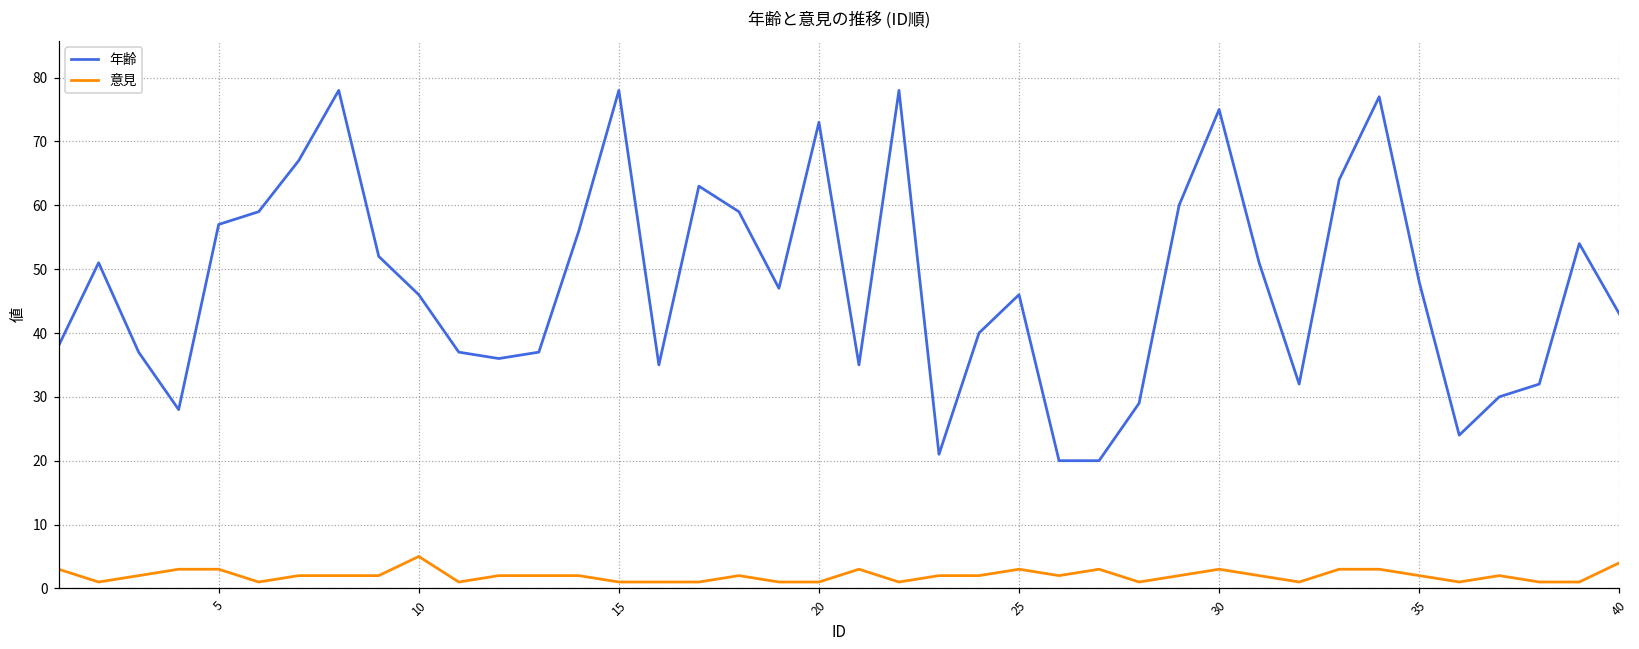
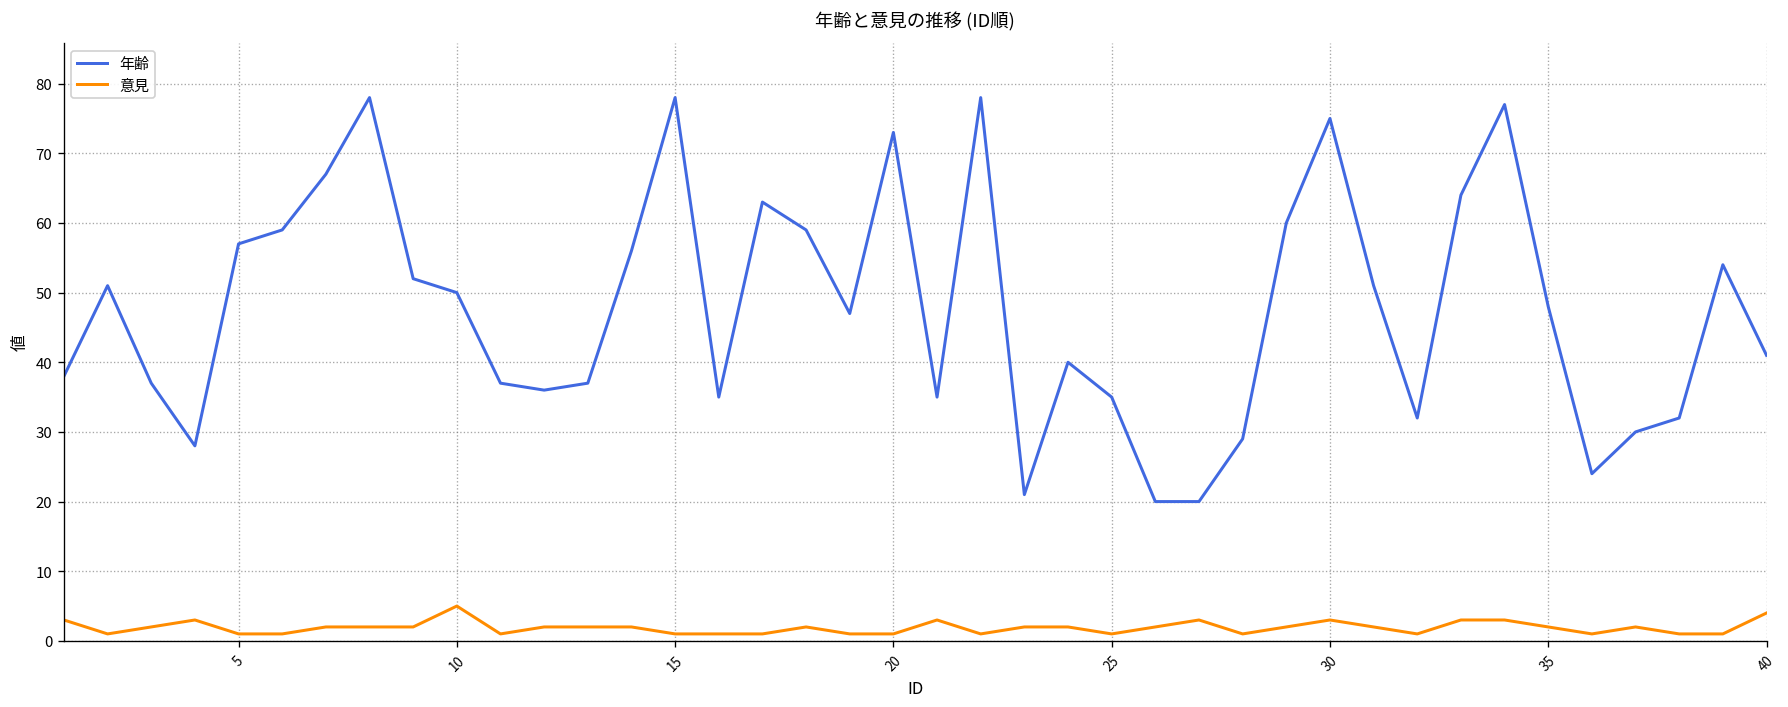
意見, 5: 3 -> 1
年齢, 10: 46 -> 50
年齢, 25: 46 -> 35
意見, 25: 3 -> 1
年齢, 40: 43 -> 41
